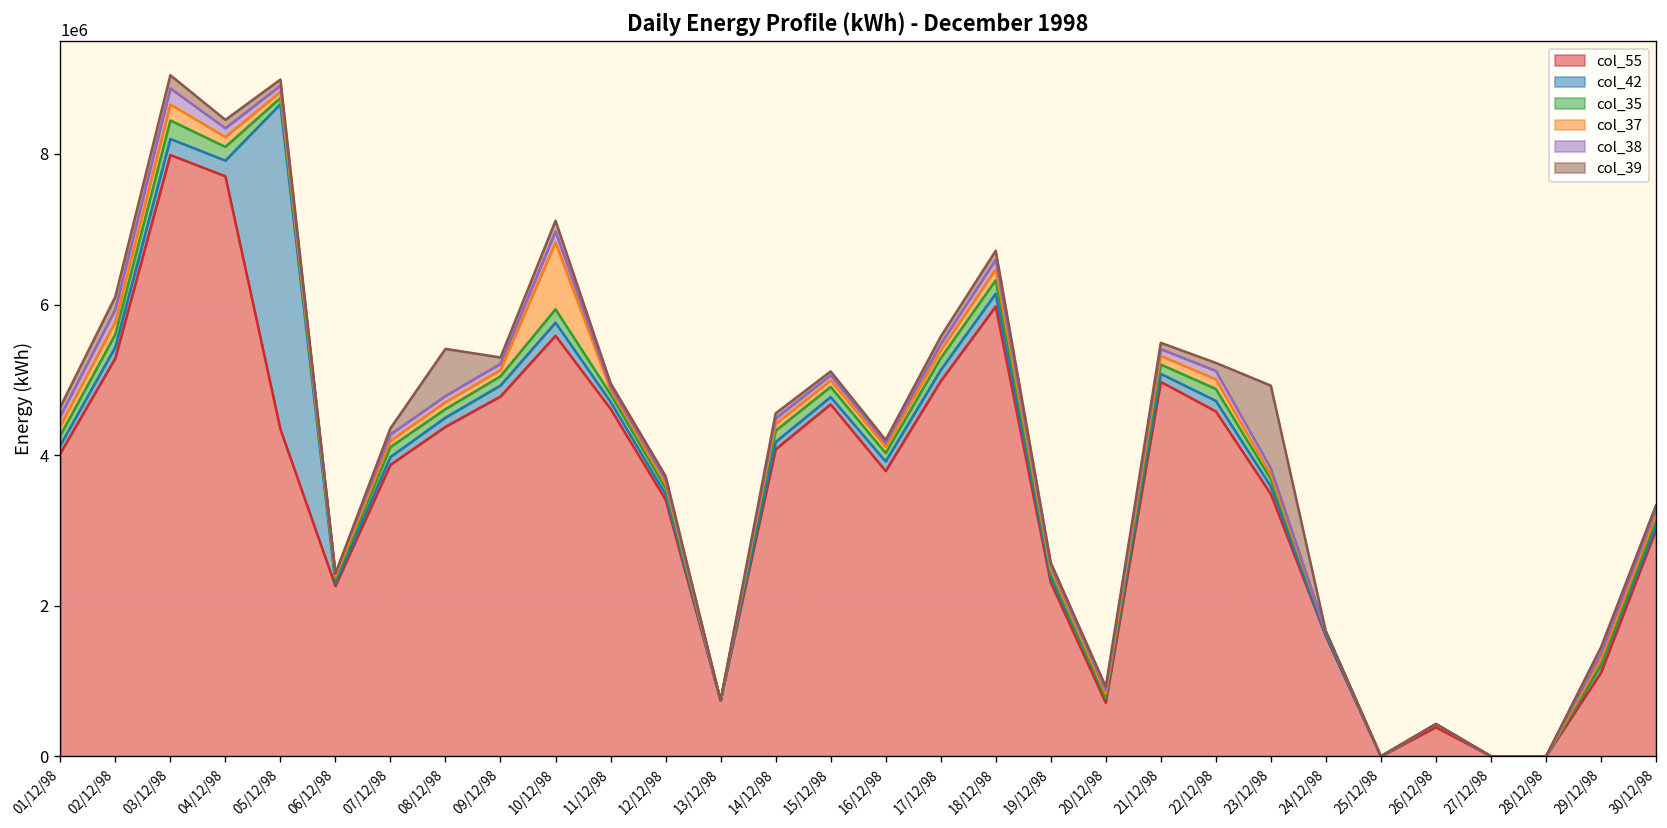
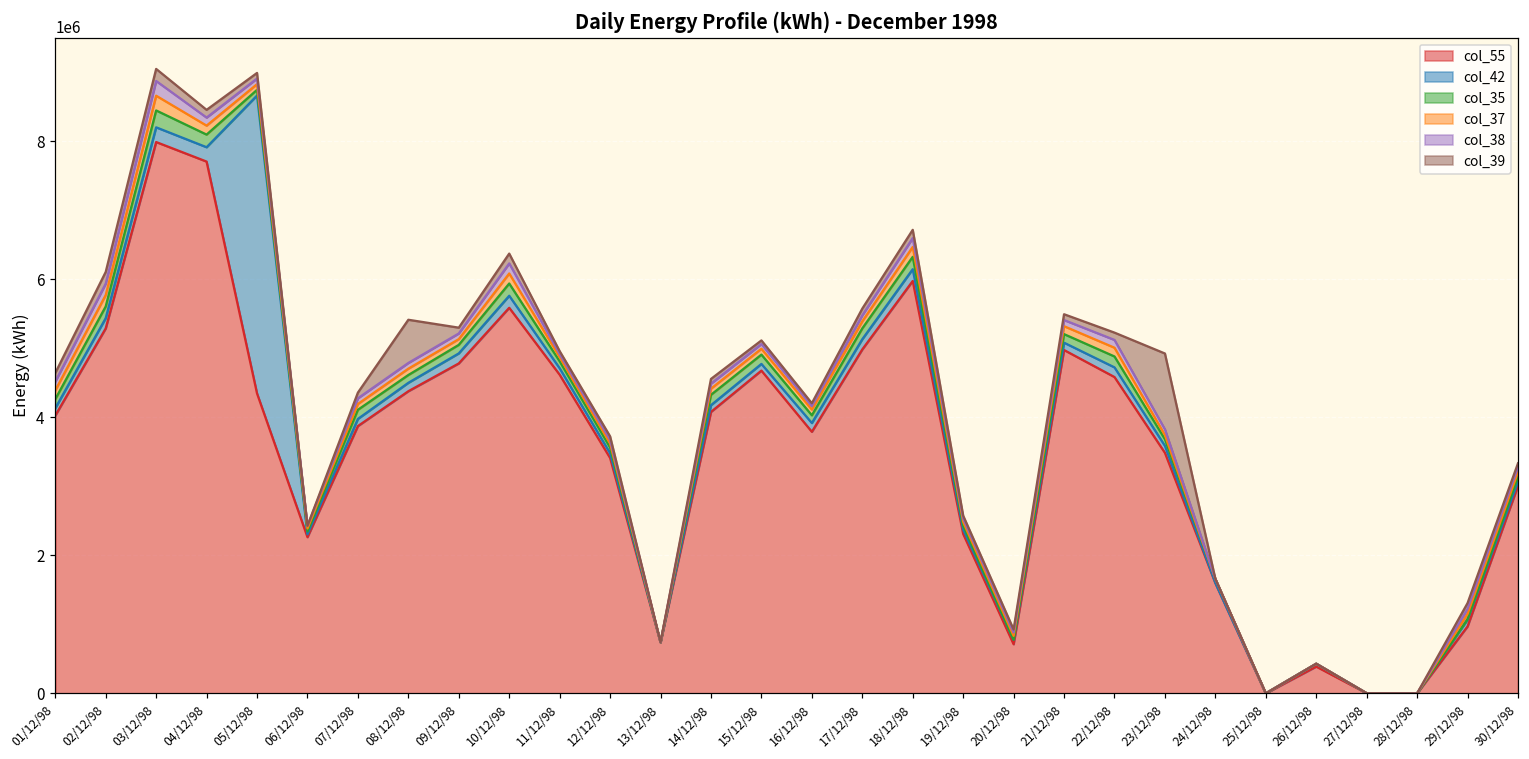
col_37, 10/12/98: 900000 -> 100000
col_55, 29/12/98: 1100000 -> 1000000
